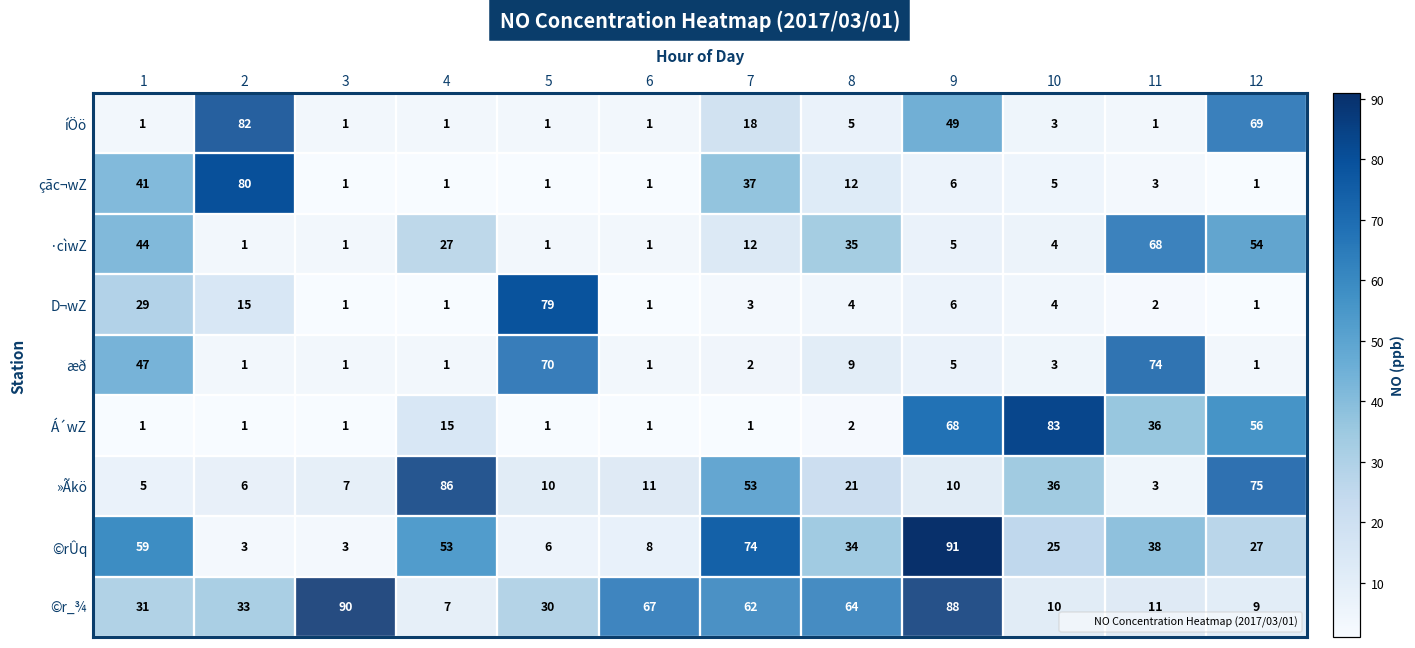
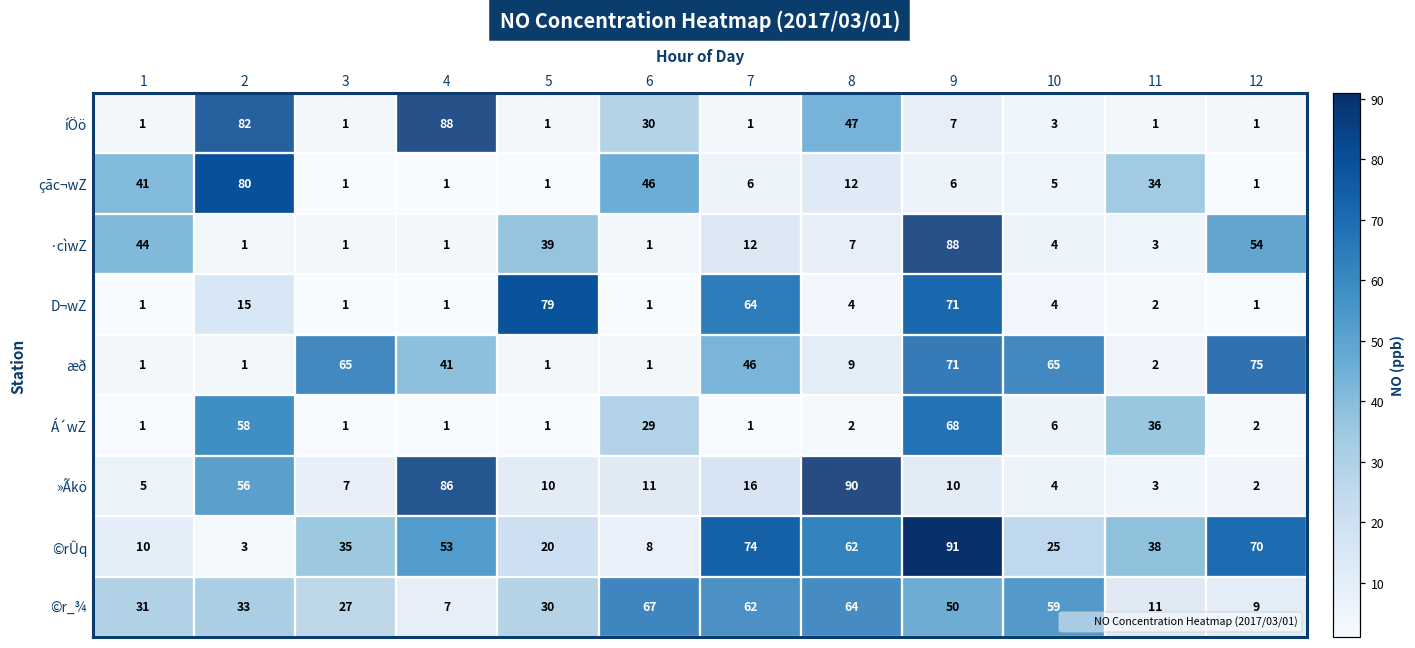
íÖö, 4: 1 -> 88
íÖö, 6: 1 -> 30
íÖö, 7: 18 -> 1
íÖö, 8: 5 -> 47
íÖö, 9: 49 -> 7
íÖö, 12: 69 -> 1
çãc¬wZ, 6: 1 -> 46
çãc¬wZ, 7: 37 -> 6
çãc¬wZ, 11: 3 -> 34
·cìwZ, 4: 27 -> 1
·cìwZ, 5: 1 -> 39
·cìwZ, 8: 35 -> 7
·cìwZ, 9: 5 -> 88
·cìwZ, 11: 68 -> 3
D¬wZ, 1: 29 -> 1
D¬wZ, 7: 3 -> 64
D¬wZ, 9: 6 -> 71
æð, 1: 47 -> 1
æð, 3: 1 -> 65
æð, 4: 1 -> 41
æð, 5: 70 -> 1
æð, 7: 2 -> 46
æð, 9: 5 -> 71
æð, 10: 3 -> 65
æð, 11: 74 -> 2
æð, 12: 1 -> 75
Á´wZ, 2: 1 -> 58
Á´wZ, 4: 15 -> 1
Á´wZ, 6: 1 -> 29
Á´wZ, 10: 83 -> 6
Á´wZ, 12: 56 -> 2
»Ãkö, 2: 6 -> 56
»Ãkö, 7: 53 -> 16
»Ãkö, 8: 21 -> 90
»Ãkö, 10: 36 -> 4
»Ãkö, 12: 75 -> 2
©rÛq, 1: 59 -> 10
©rÛq, 3: 3 -> 35
©rÛq, 5: 6 -> 20
©rÛq, 8: 34 -> 62
©rÛq, 12: 27 -> 70
©r_¾, 3: 90 -> 27
©r_¾, 9: 88 -> 50
©r_¾, 10: 10 -> 59
